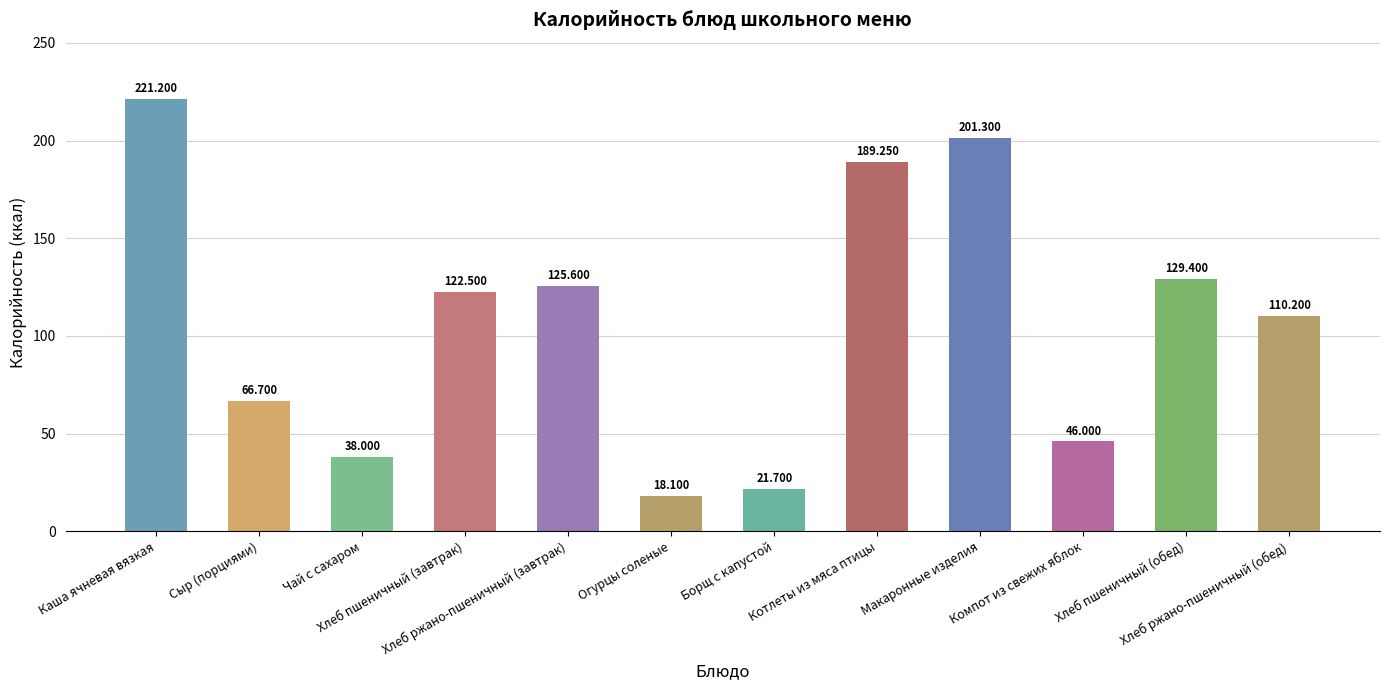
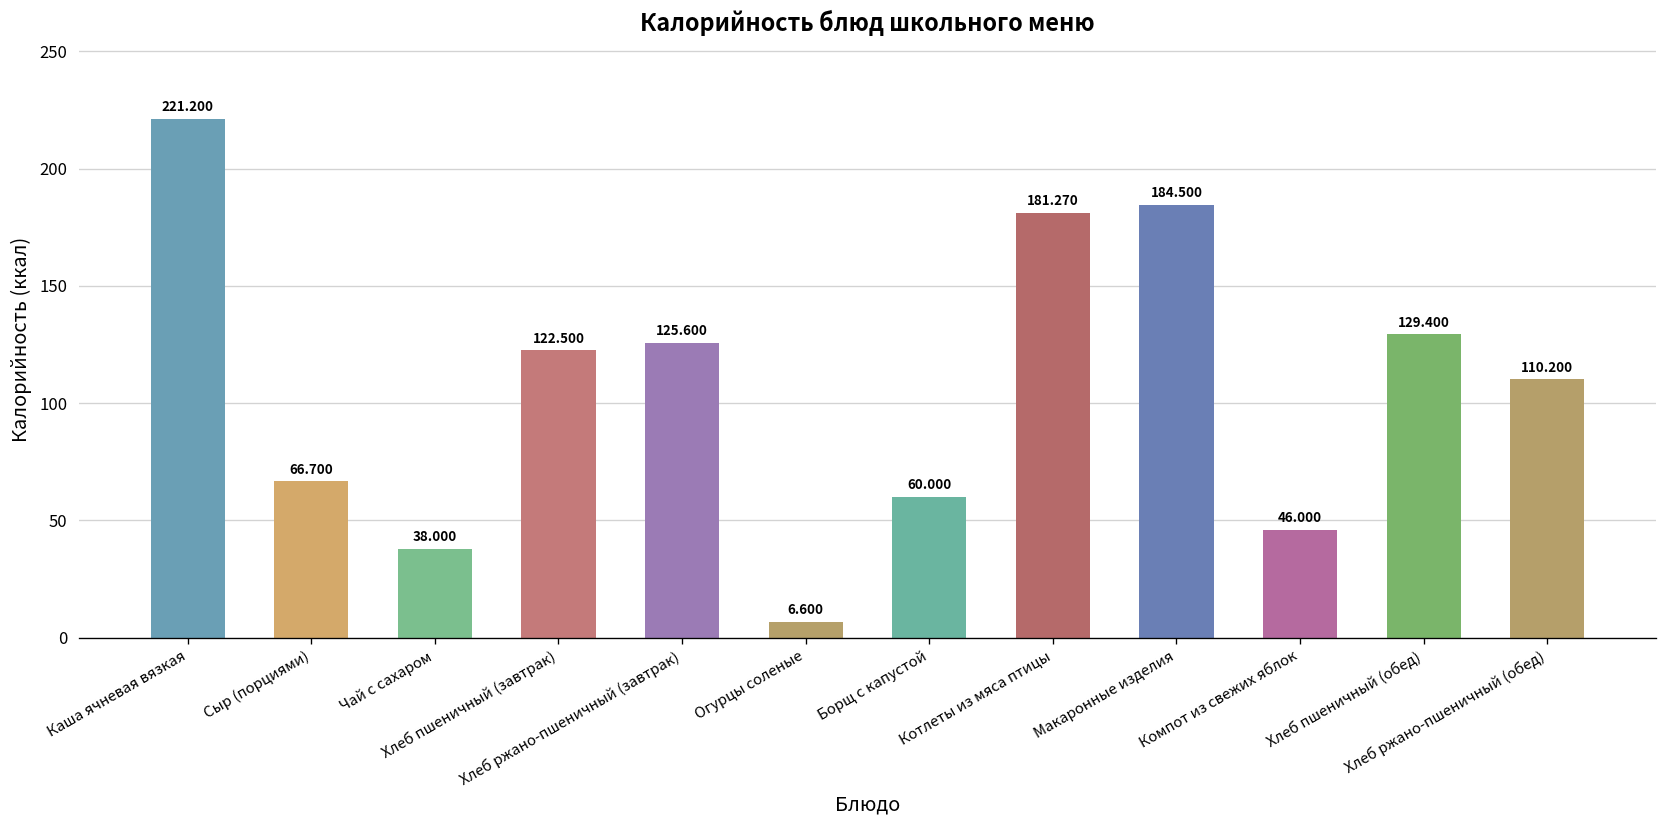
Огурцы соленые: 18.100 -> 6.600
Борщ с капустой: 21.700 -> 60.000
Котлеты из мяса птицы: 189.250 -> 181.270
Макаронные изделия: 201.300 -> 184.500
